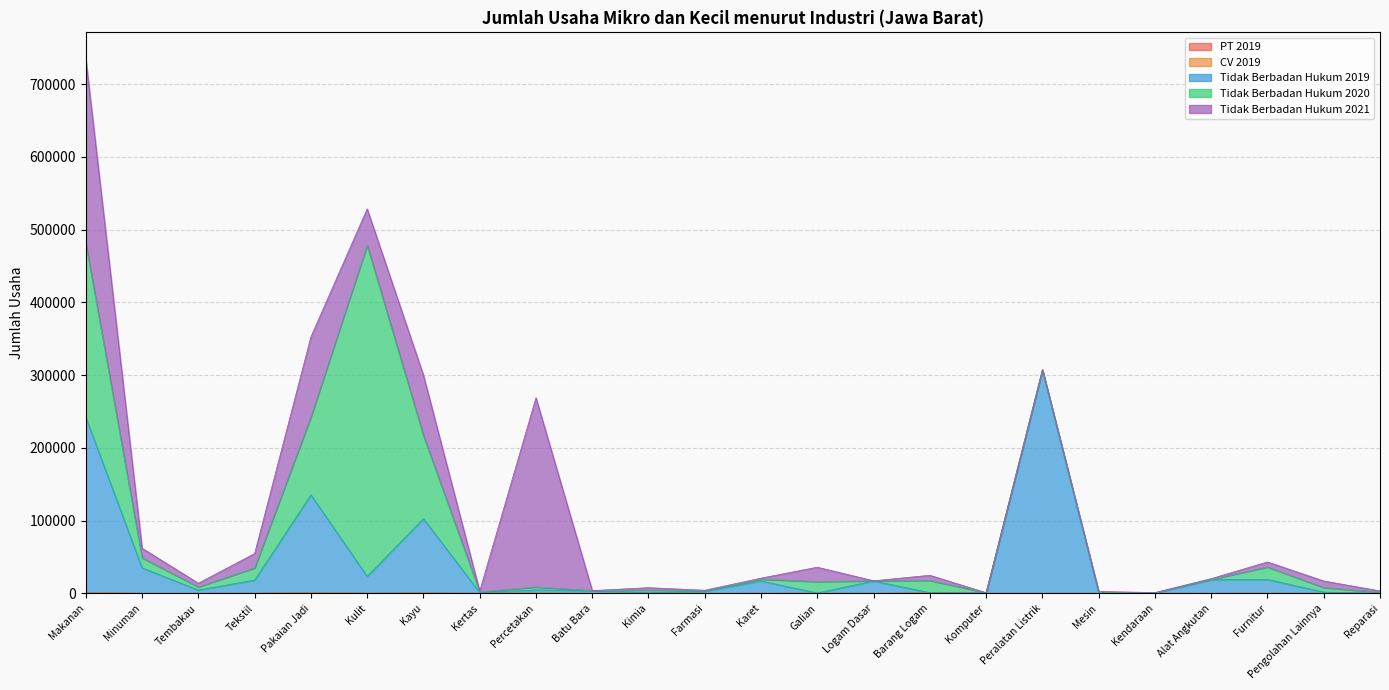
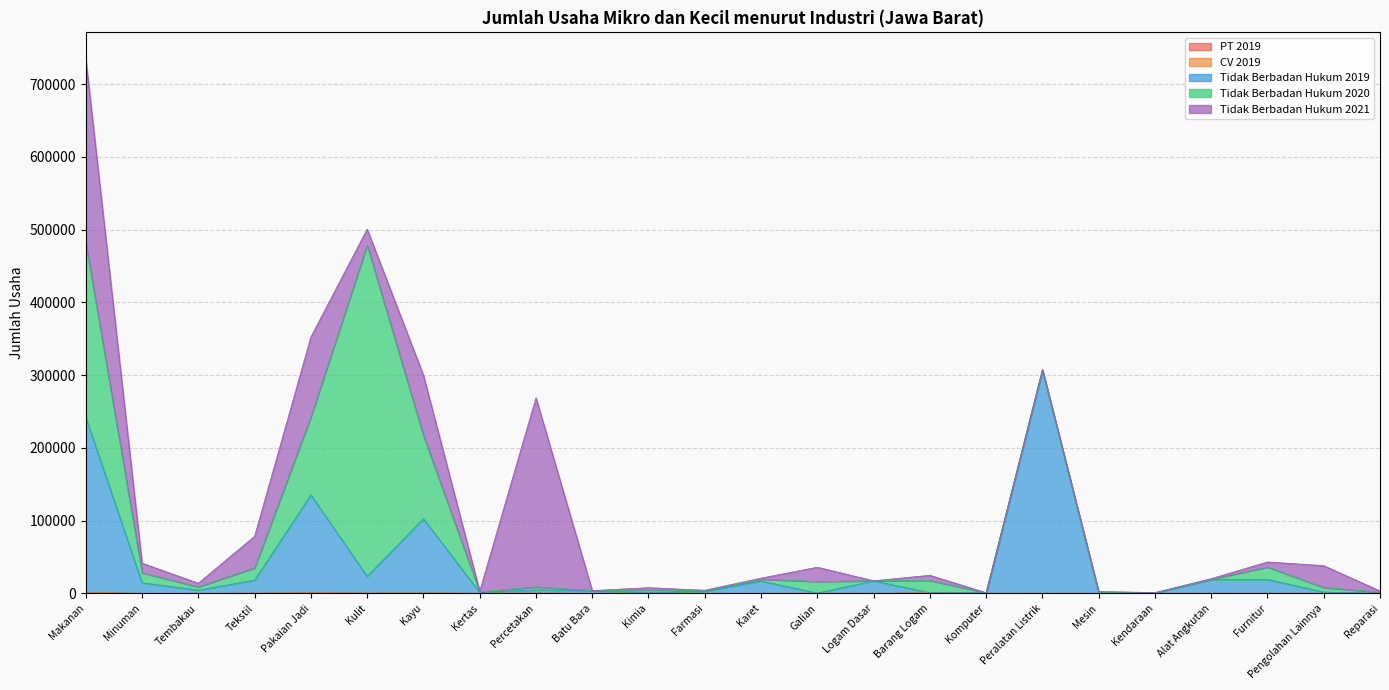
Tidak Berbadan Hukum 2019, Minuman: 30000 -> 10000
Tidak Berbadan Hukum 2021, Tekstil: 20000 -> 40000
Tidak Berbadan Hukum 2021, Kulit: 50000 -> 20000
Tidak Berbadan Hukum 2021, Pengolahan Lainnya: 10000 -> 30000
